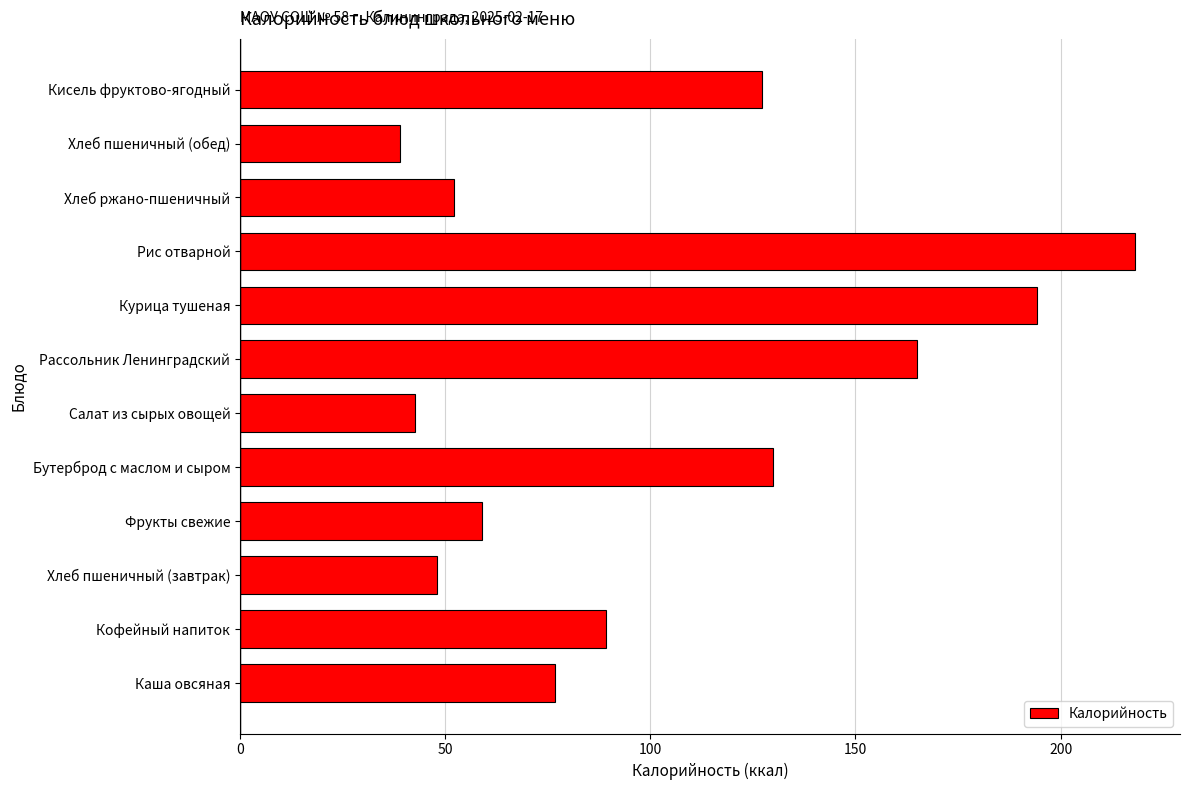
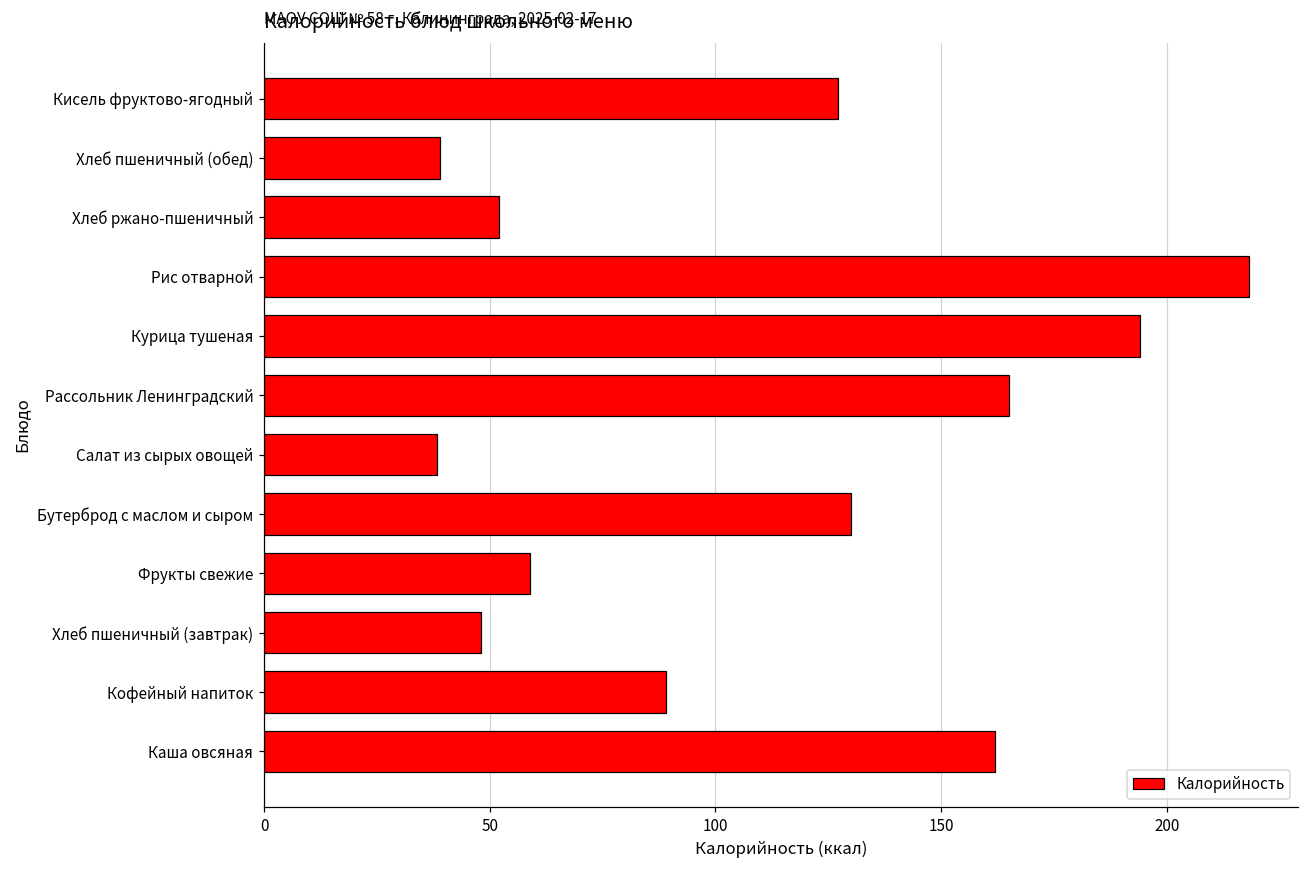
Салат из сырых овощей: 43 -> 38
Каша овсяная: 77 -> 162
